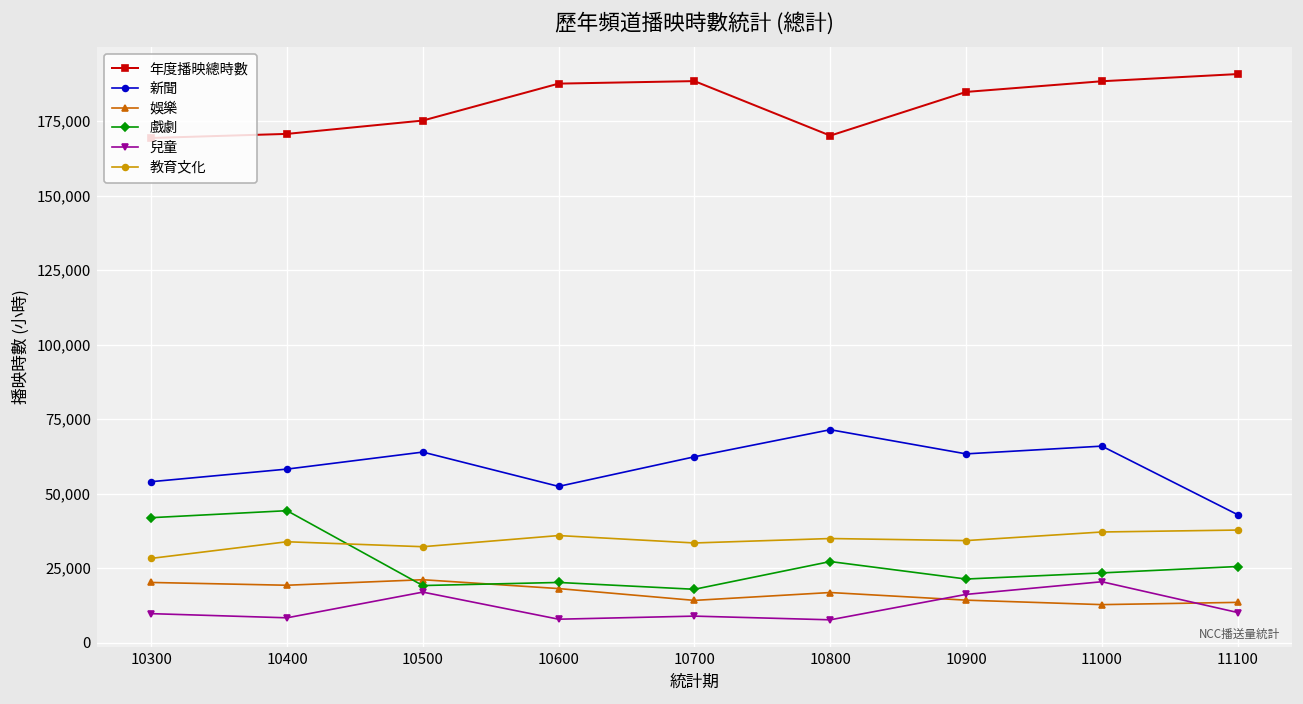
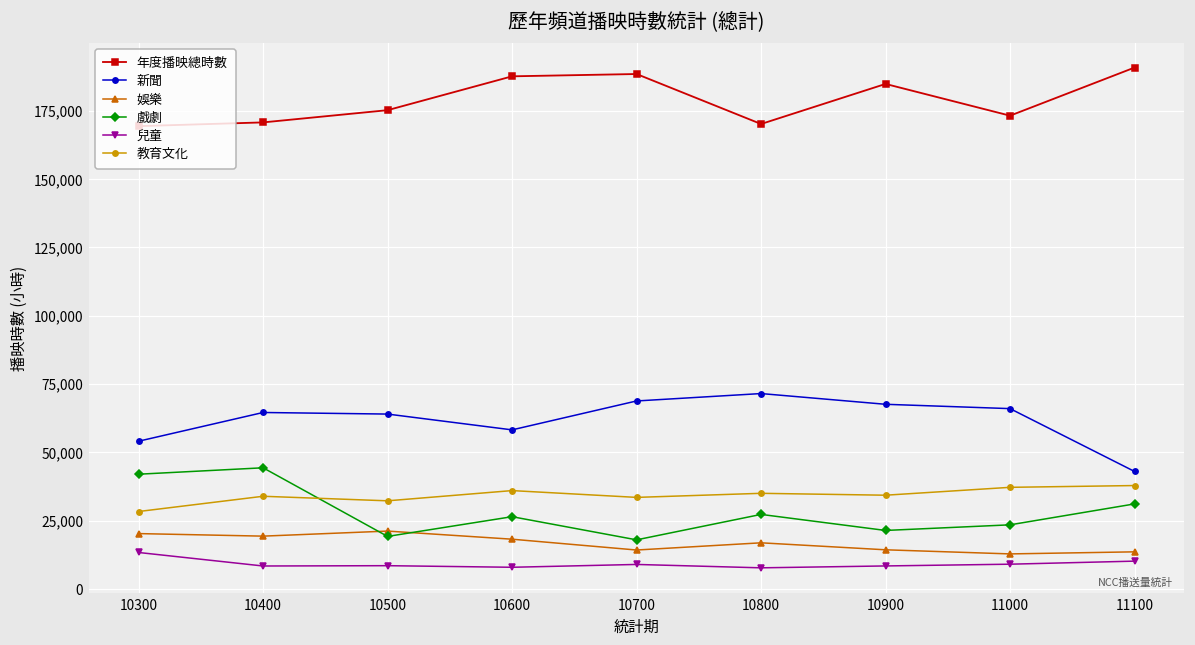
兒童, 10300: 10,000 -> 13,000
新聞, 10400: 58,000 -> 65,000
兒童, 10500: 17,000 -> 8,000
新聞, 10600: 52,000 -> 58,000
戲劇, 10600: 20,000 -> 26,000
新聞, 10700: 62,000 -> 69,000
新聞, 10900: 63,000 -> 68,000
兒童, 10900: 16,000 -> 8,000
年度播映總時數, 11000: 188,000 -> 173,000
兒童, 11000: 20,000 -> 9,000
戲劇, 11100: 26,000 -> 31,000
